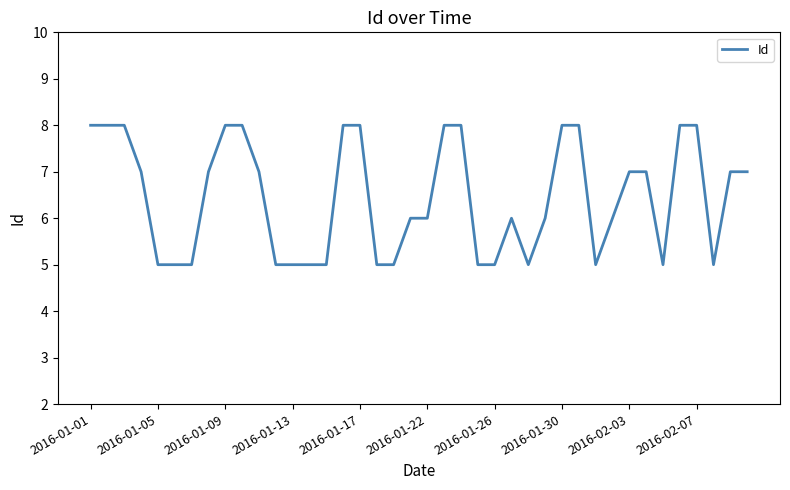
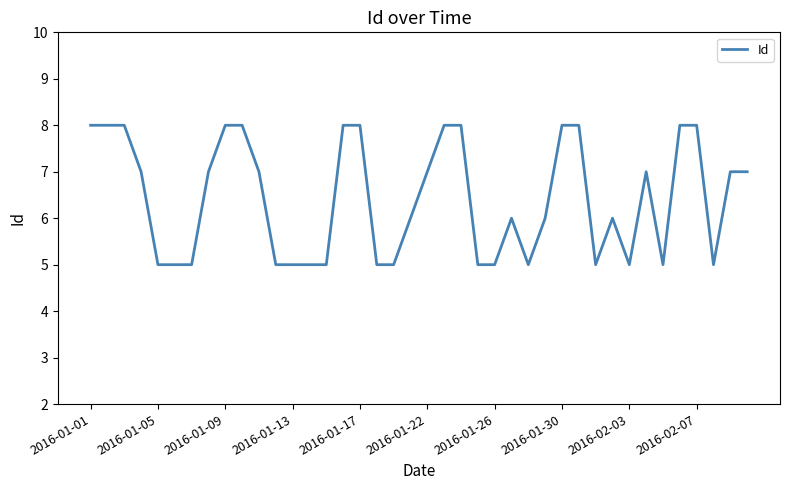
2016-01-22: 6 -> 7
2016-02-03: 7 -> 5
